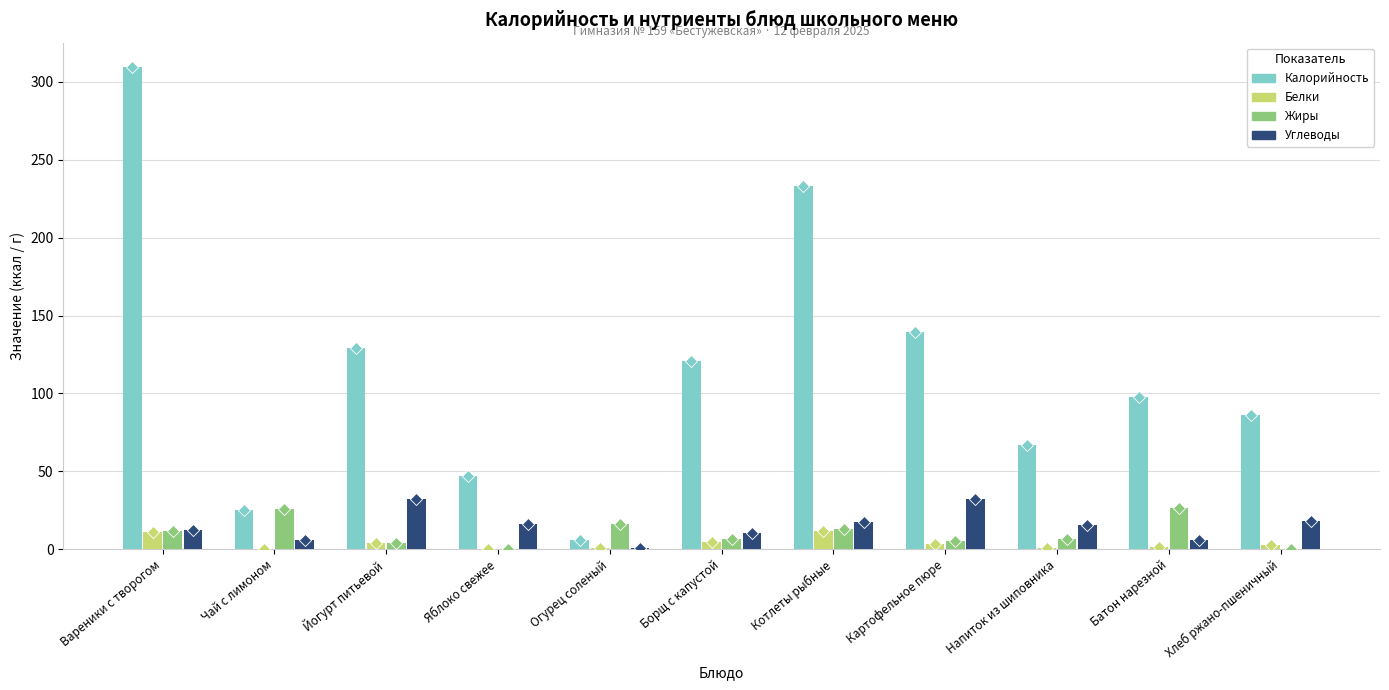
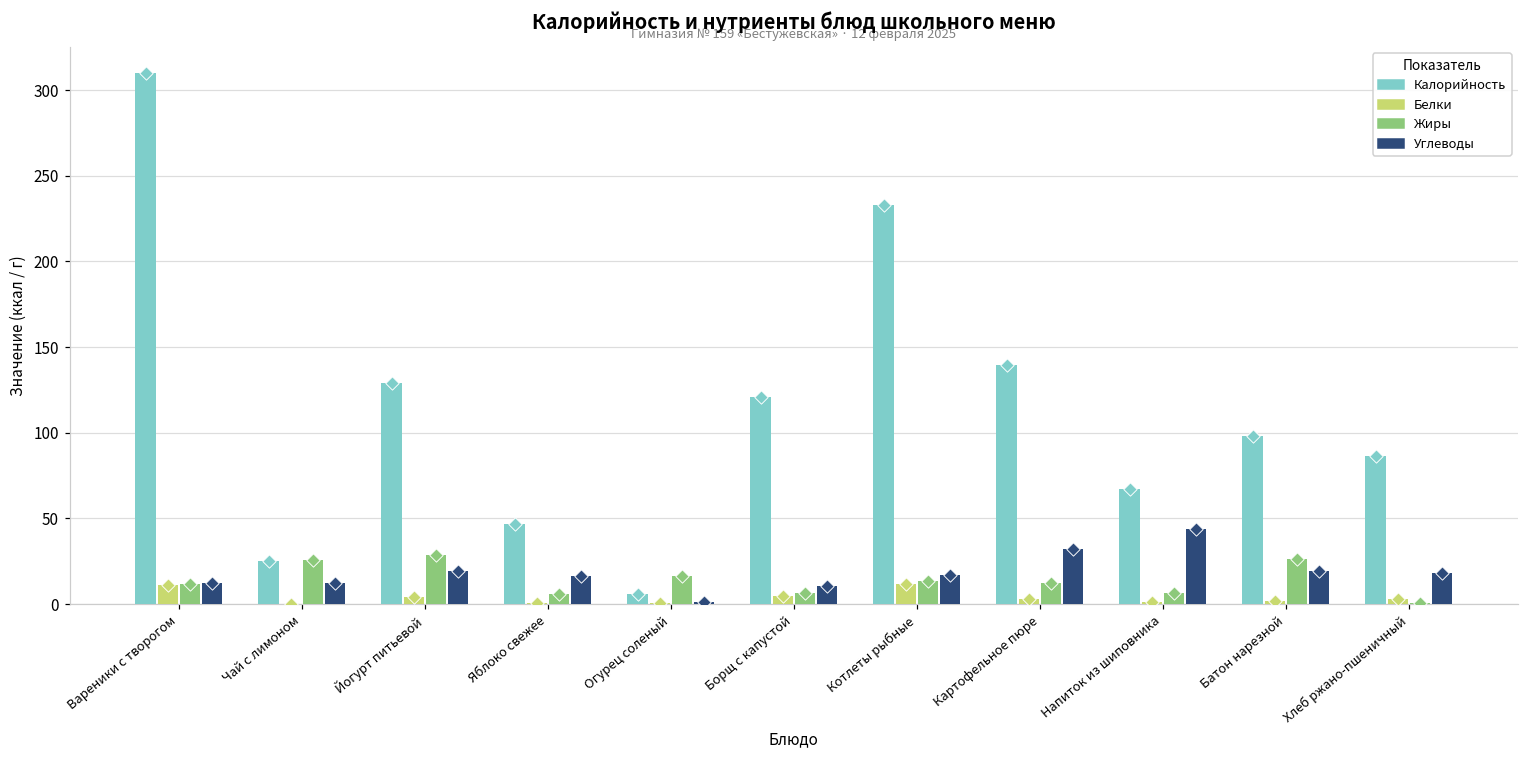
Углеводы, Чай с лимоном: 6 -> 12
Жиры, Йогурт питьевой: 4 -> 29
Углеводы, Йогурт питьевой: 32 -> 20
Жиры, Яблоко свежее: 0 -> 6
Жиры, Картофельное пюре: 5 -> 12
Углеводы, Напиток из шиповника: 16 -> 44
Углеводы, Батон нарезной: 6 -> 20
